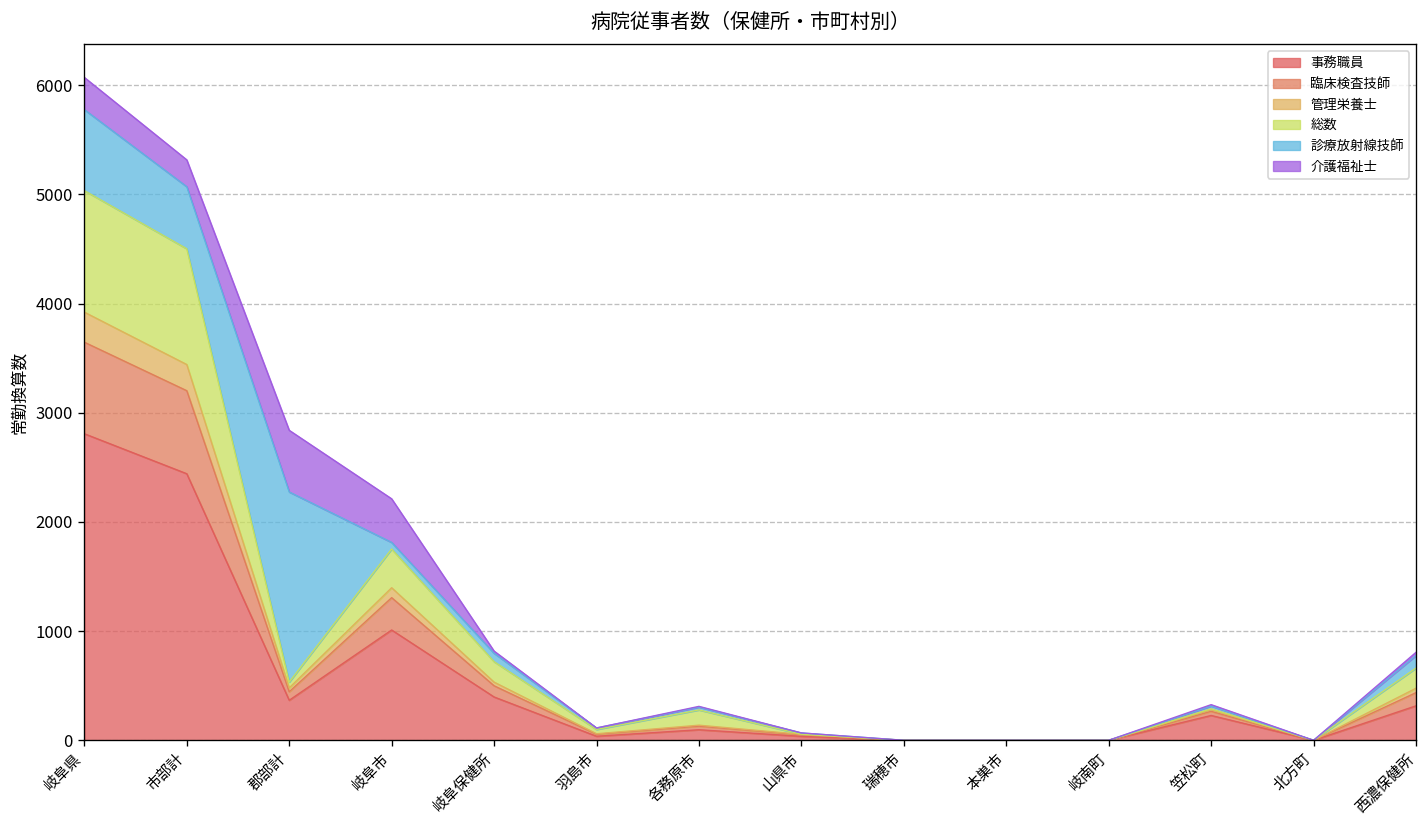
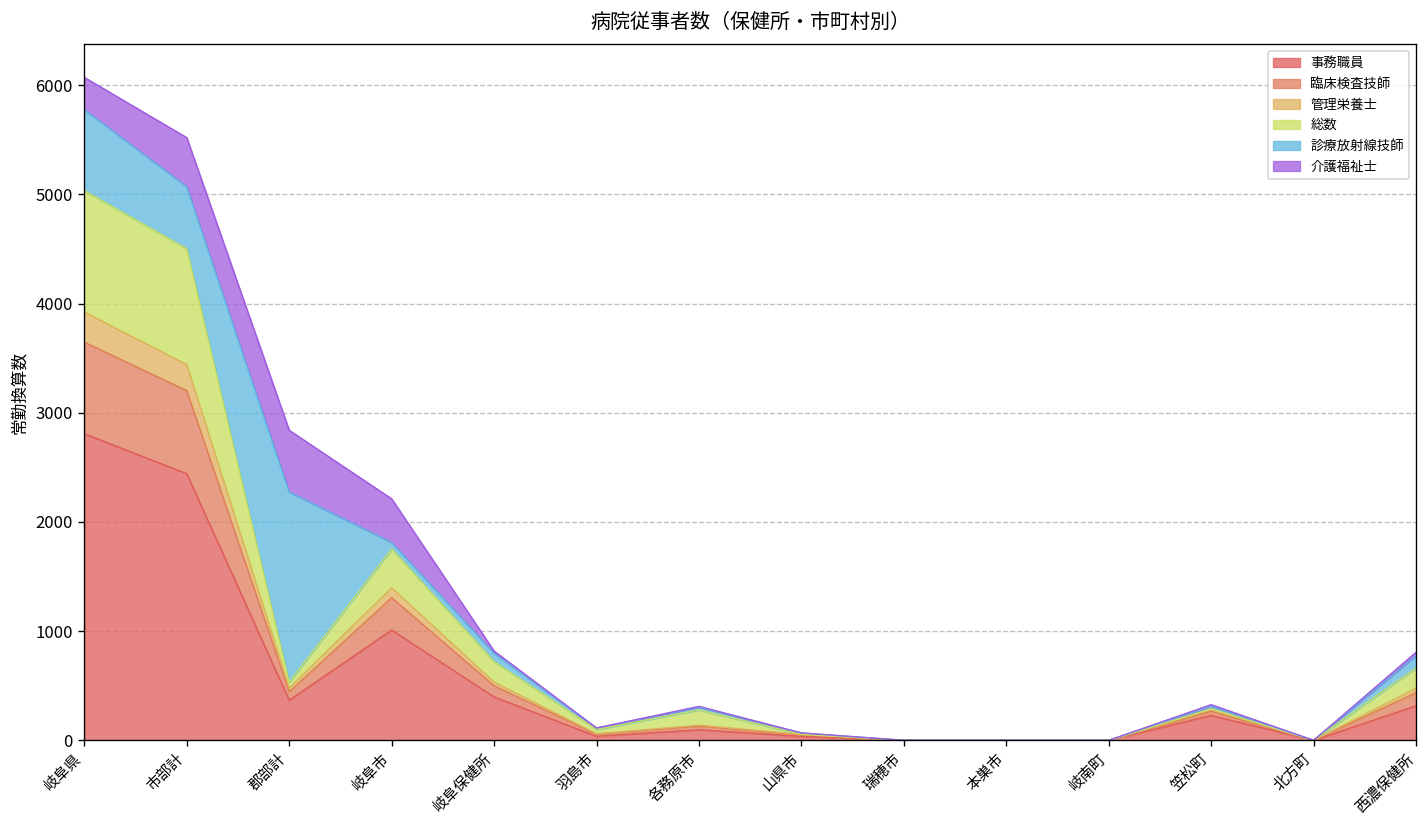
介護福祉士, 市部計: 200 -> 400
